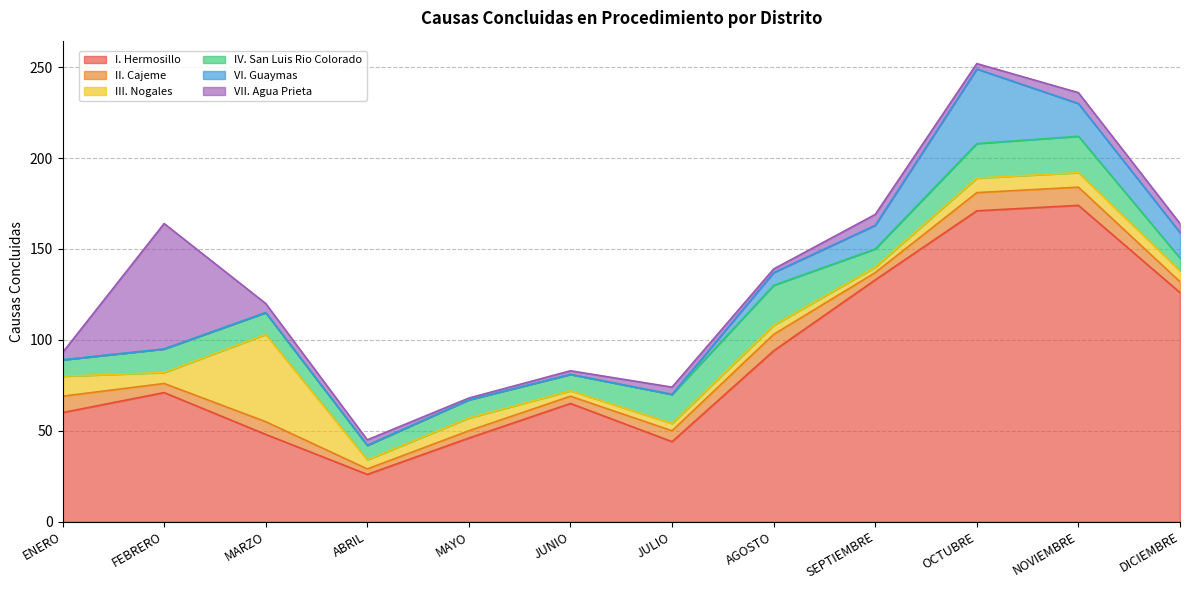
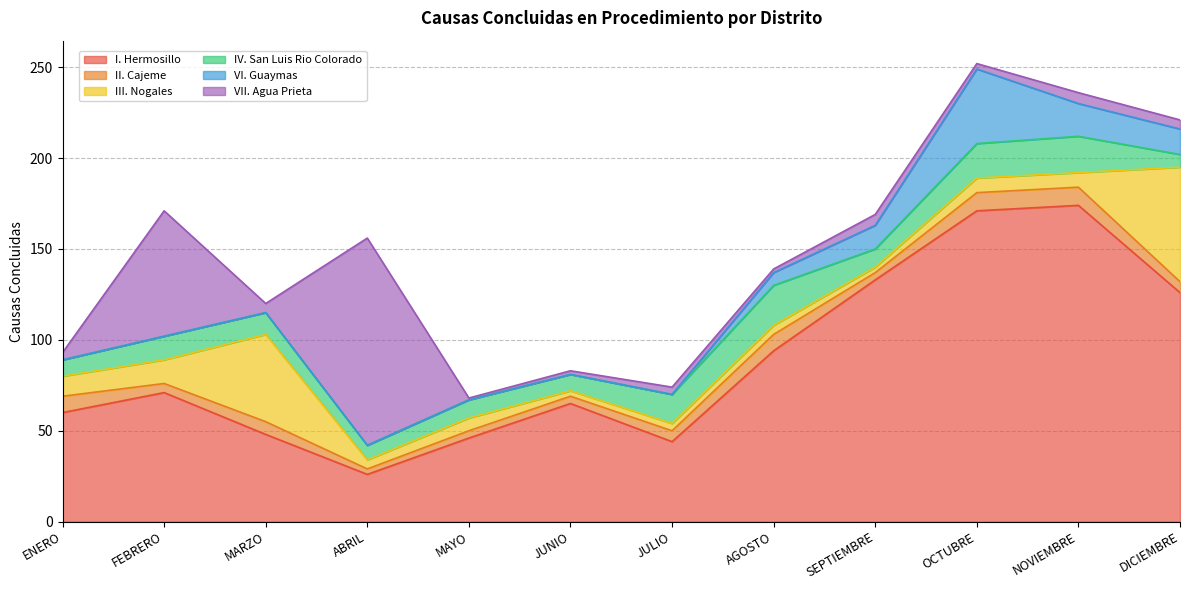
III. Nogales, FEBRERO: 6 -> 13
VII. Agua Prieta, ABRIL: 3 -> 114
III. Nogales, DICIEMBRE: 6 -> 63
